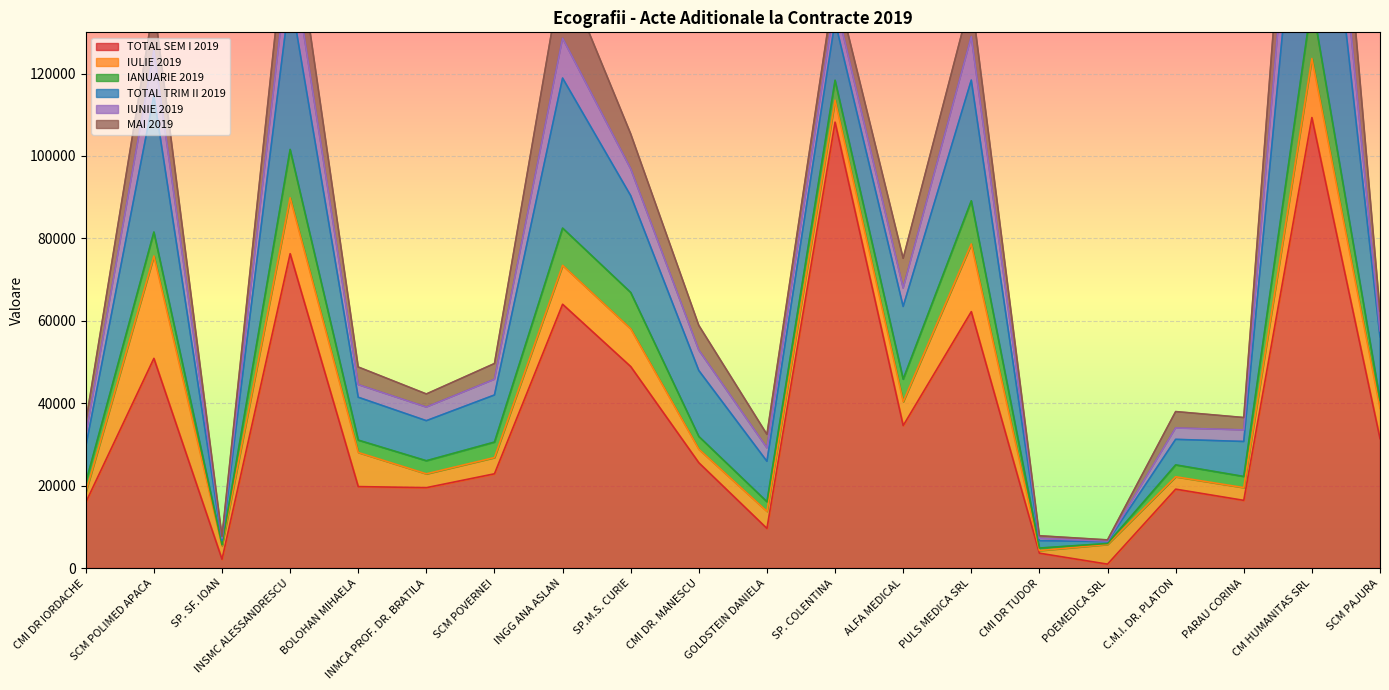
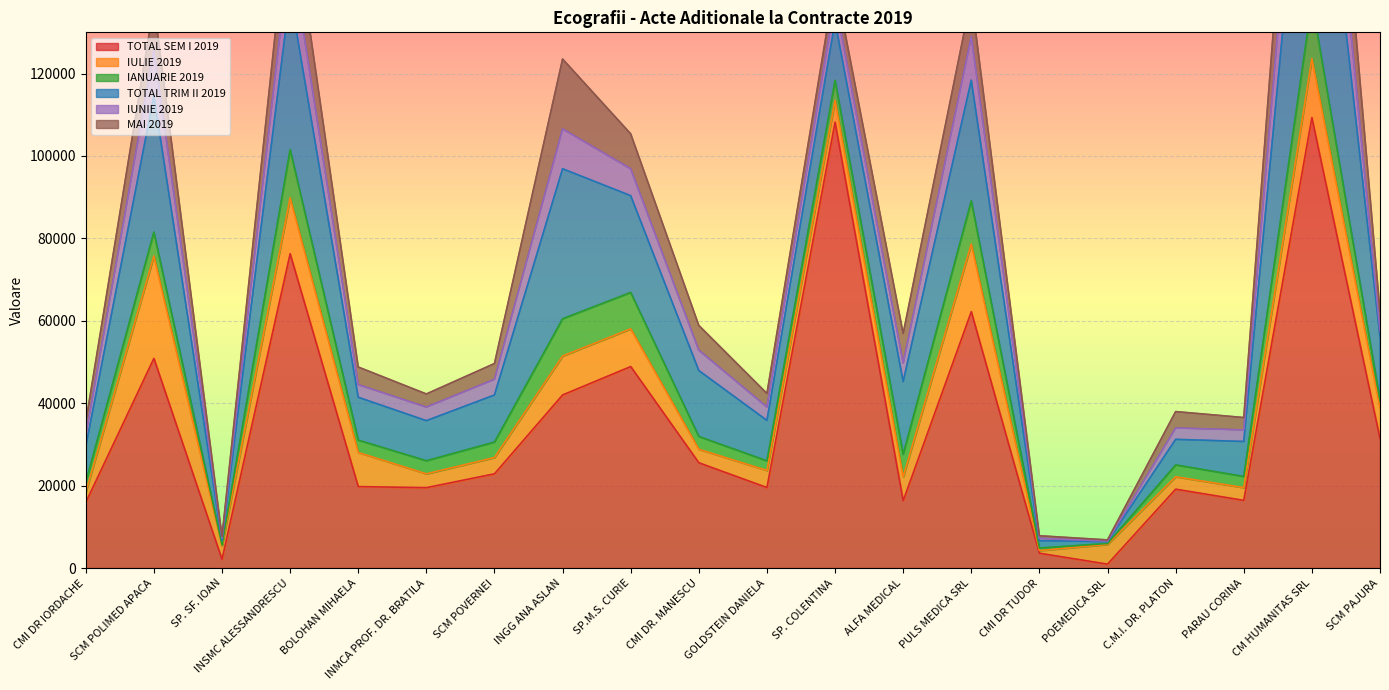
TOTAL SEM I 2019, INGG ANA ASLAN: 64000 -> 42000
TOTAL SEM I 2019, GOLDSTEIN DANIELA: 10000 -> 20000
TOTAL SEM I 2019, ALFA MEDICAL: 35000 -> 16000
